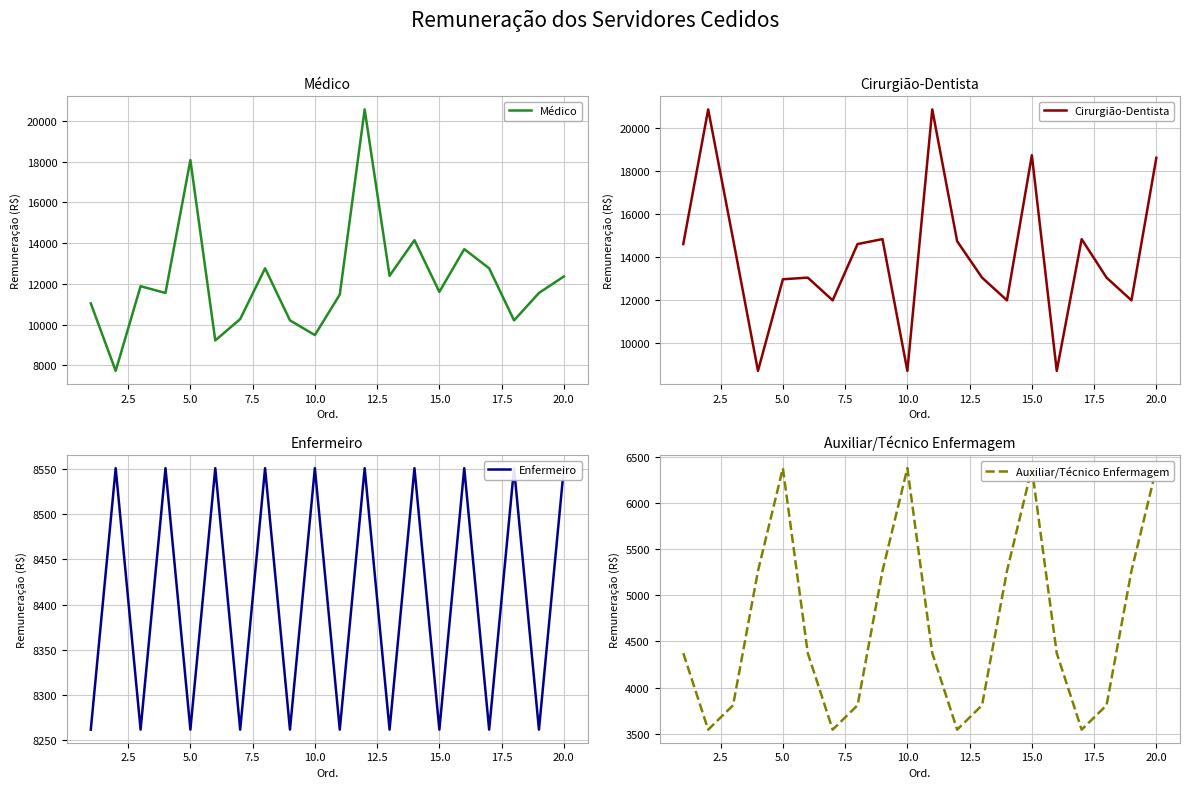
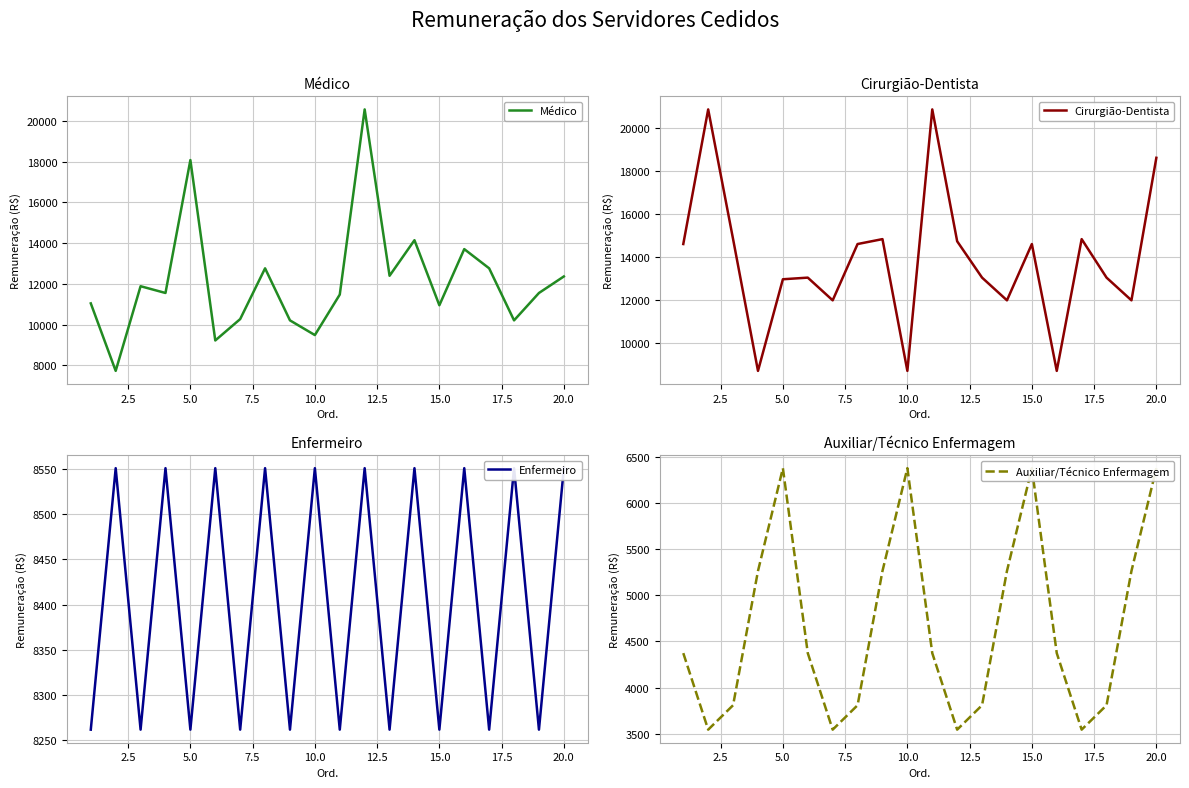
Médico, 15.0: 11600 -> 10900
Cirurgião-Dentista, 15.0: 18700 -> 14600
